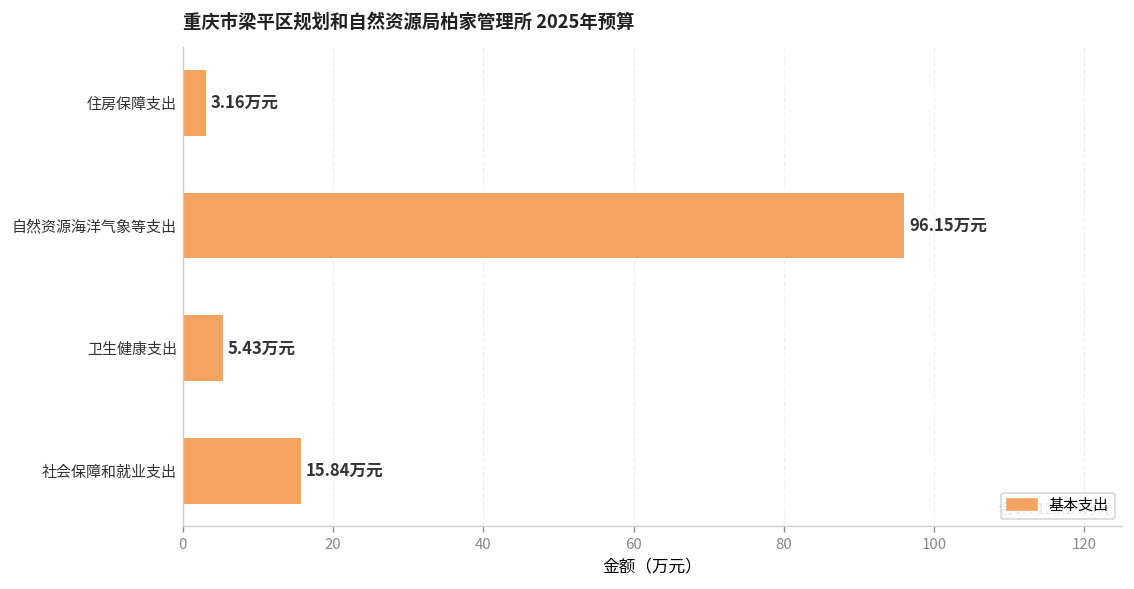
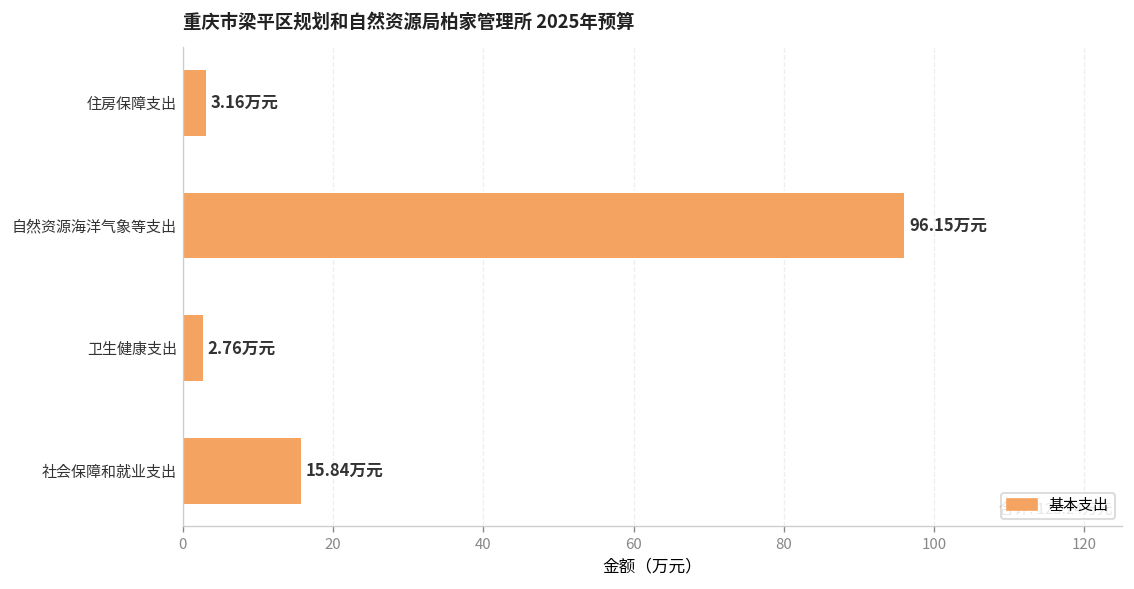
卫生健康支出: 5.43 -> 2.76
